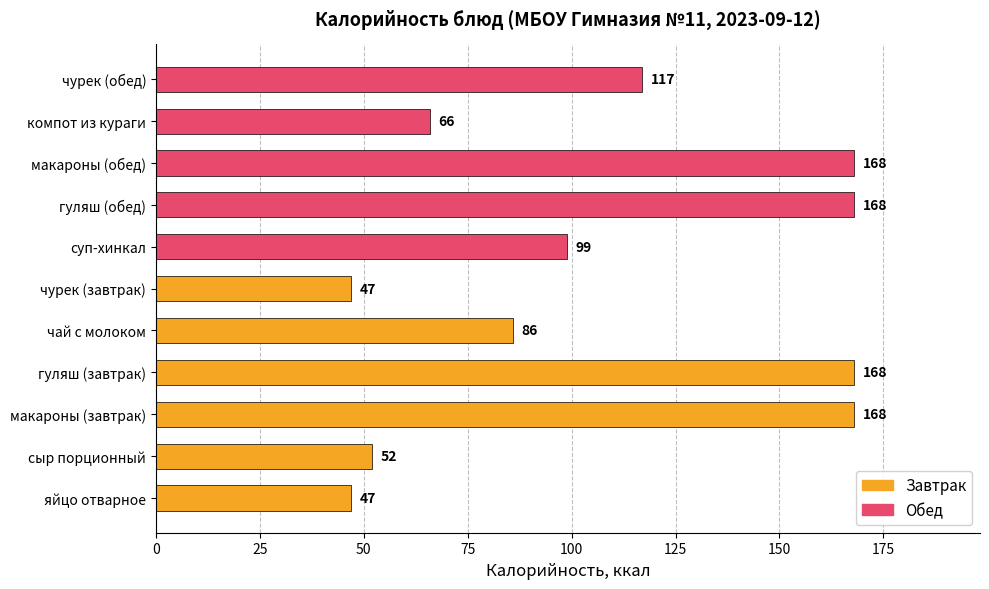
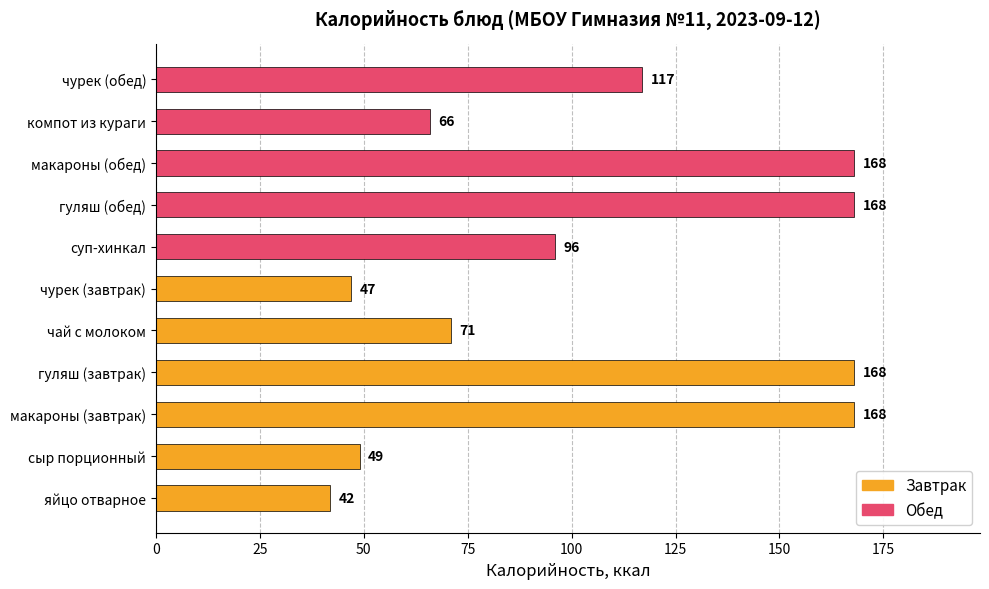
суп-хинкал: 99 -> 96
чай с молоком: 86 -> 71
сыр порционный: 52 -> 49
яйцо отварное: 47 -> 42
